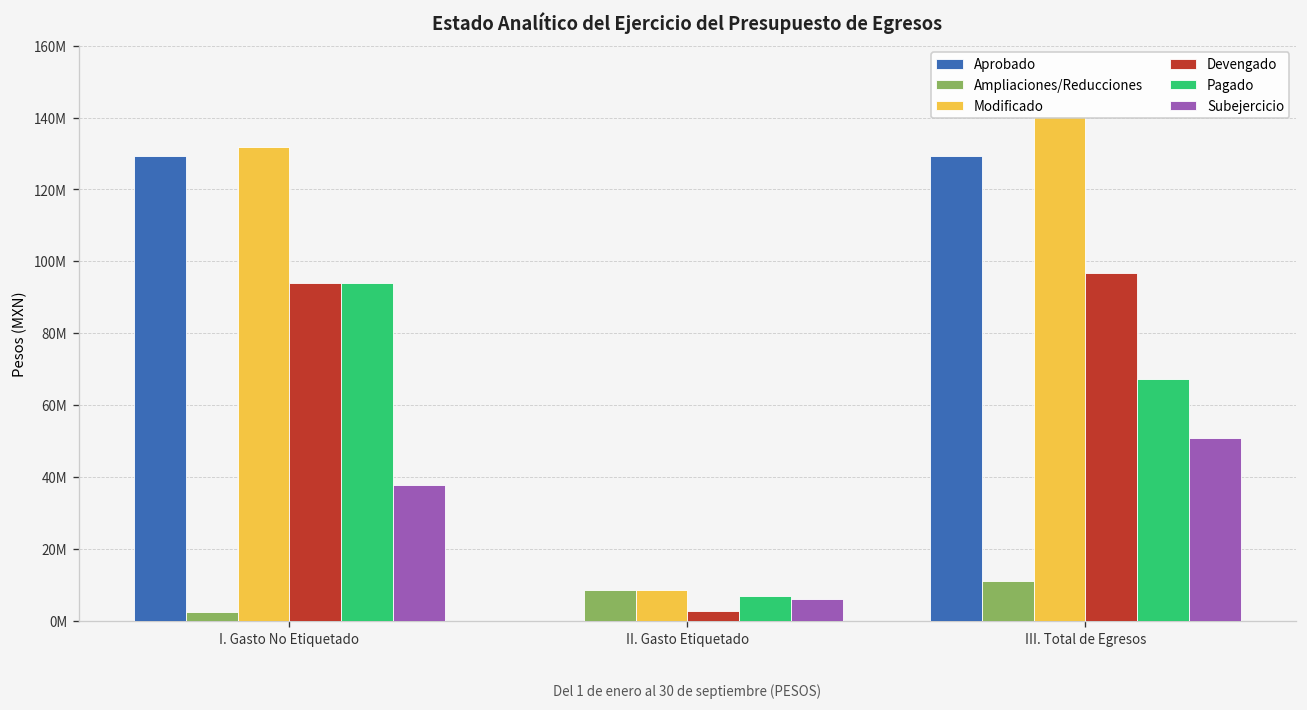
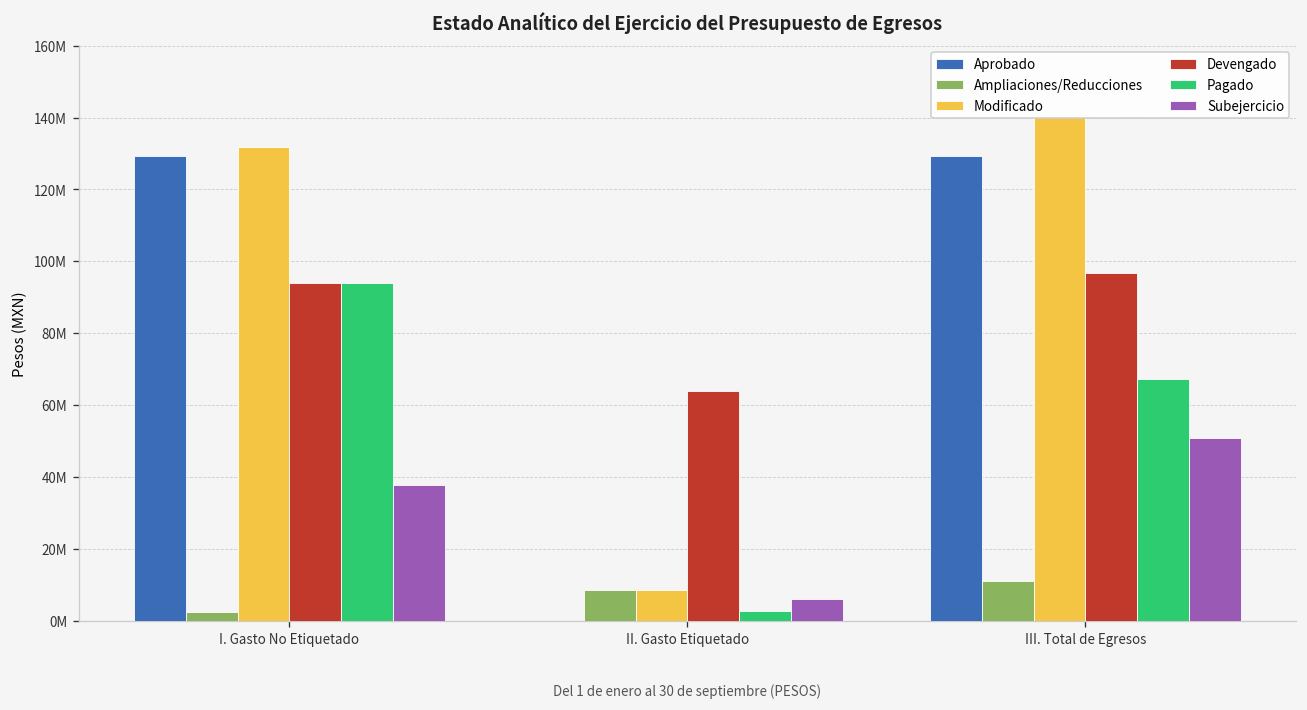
Devengado, II. Gasto Etiquetado: 3000000 -> 64000000
Pagado, II. Gasto Etiquetado: 7000000 -> 3000000
